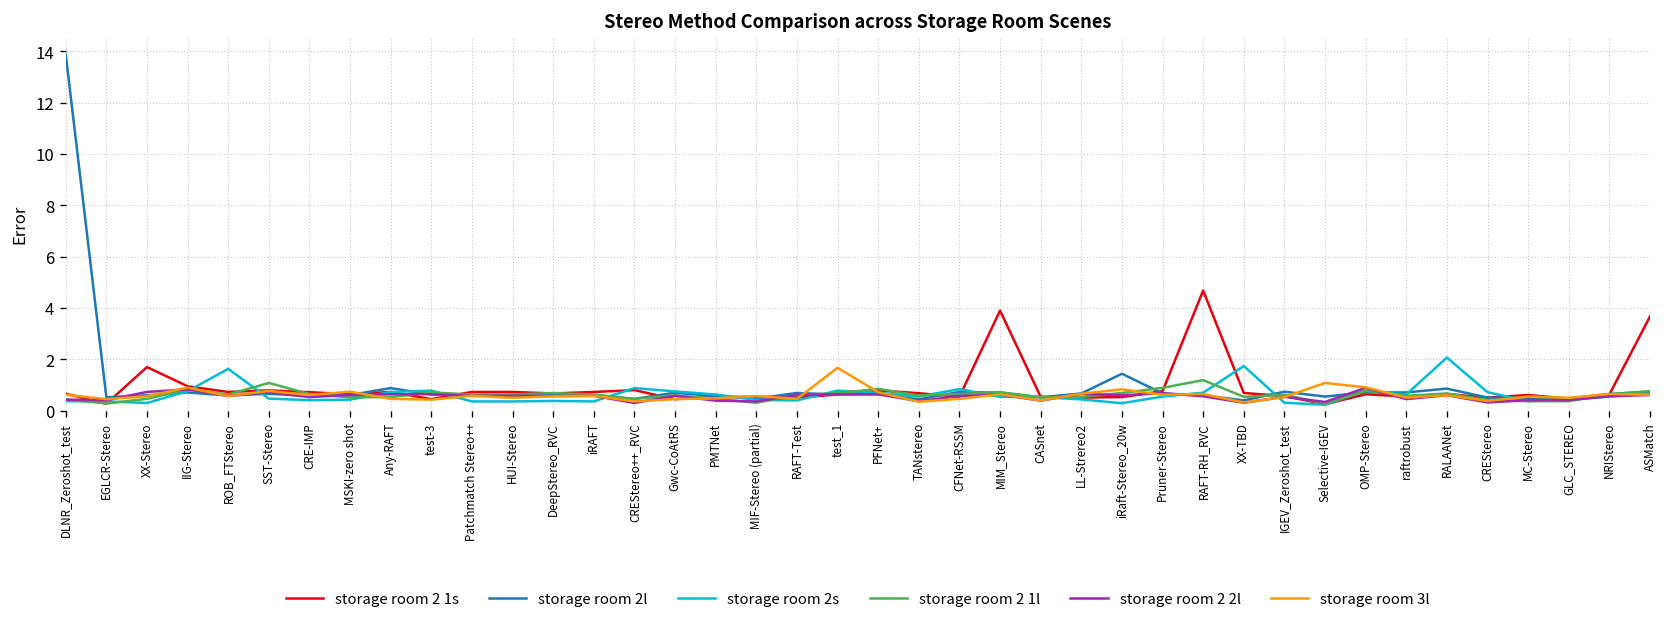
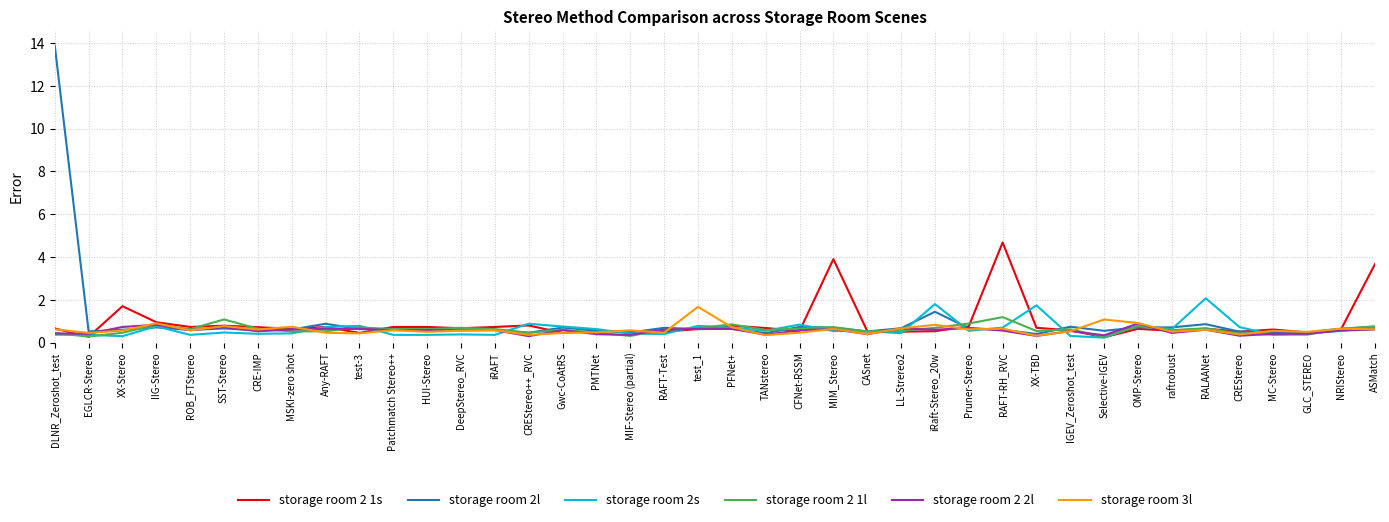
storage room 2s, ROB_FTStereo: 1.6 -> 0.4
storage room 2s, iRaft-Stereo_20w: 0.3 -> 1.8
